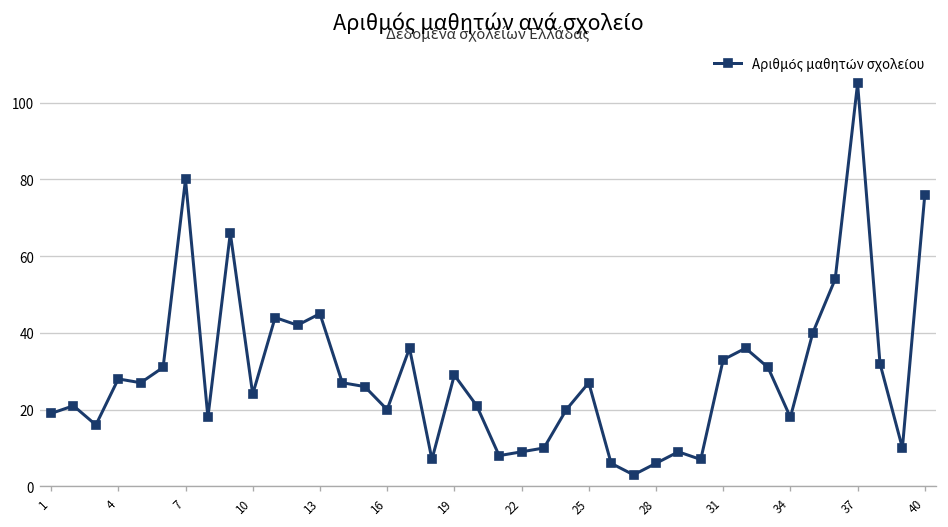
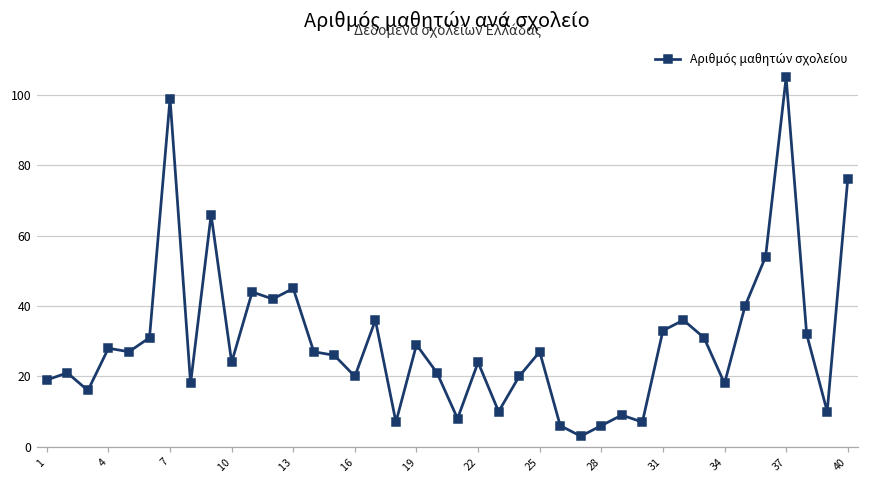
7: 80 -> 99
22: 9 -> 24
